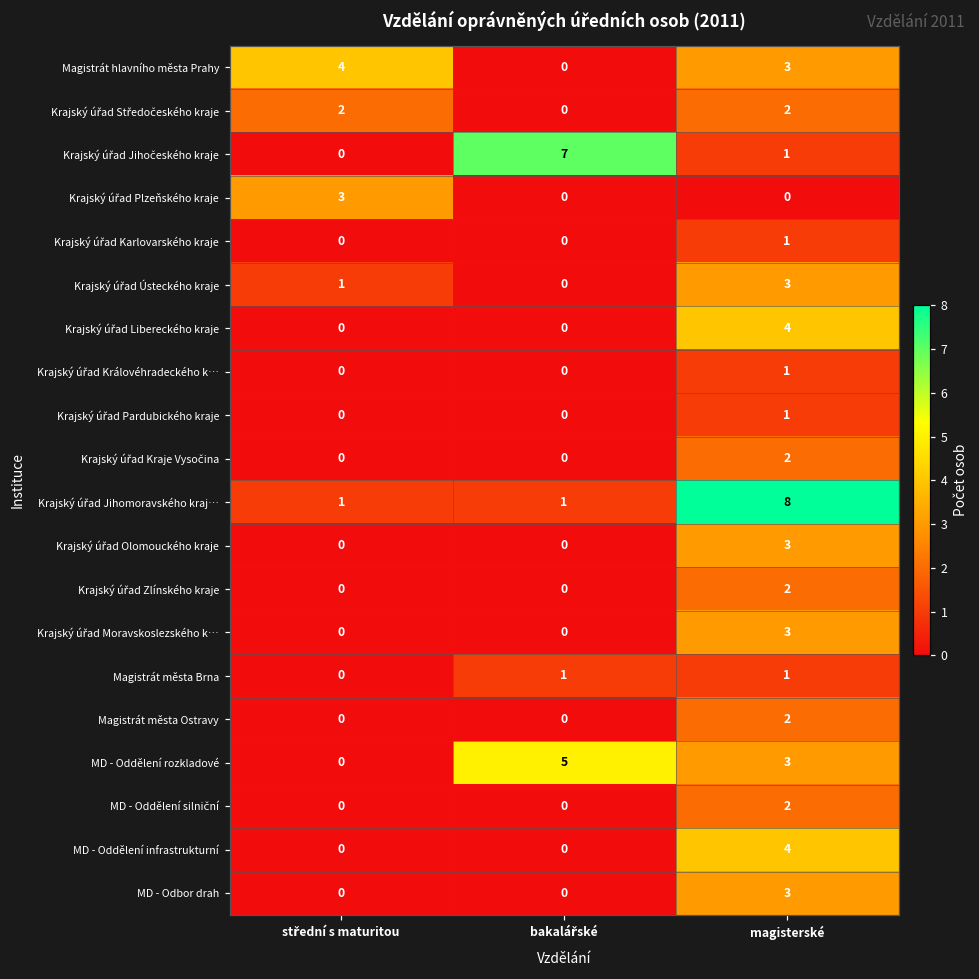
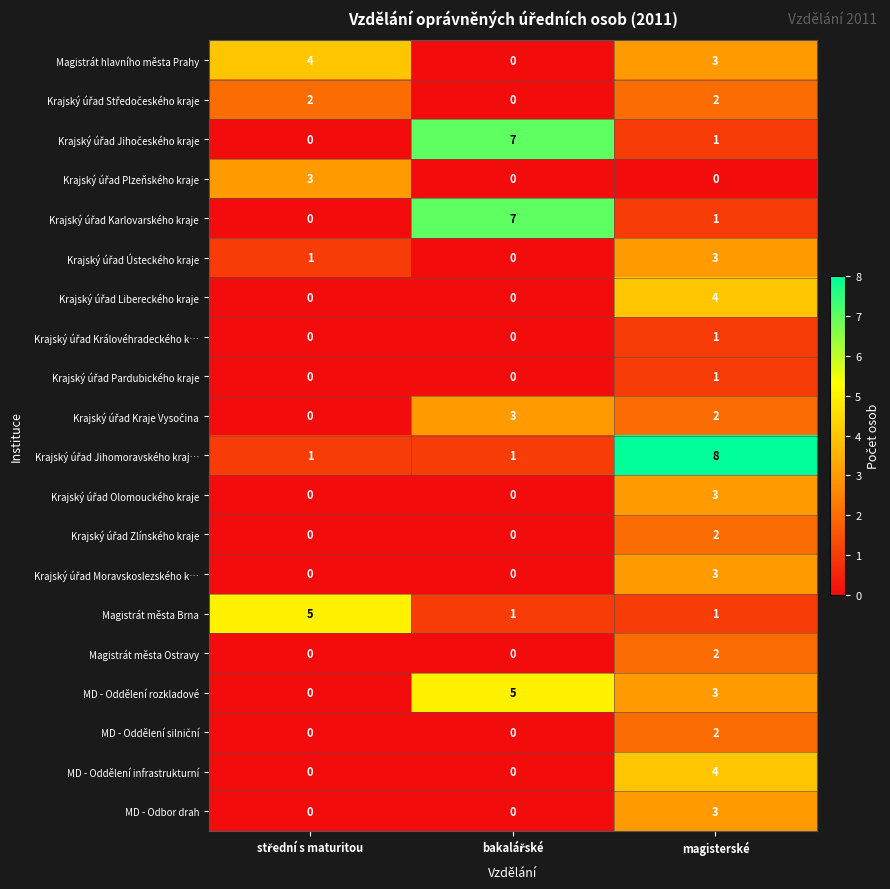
Krajský úřad Karlovarského kraje, bakalářské: 0 -> 7
Krajský úřad Kraje Vysočina, bakalářské: 0 -> 3
Magistrát města Brna, střední s maturitou: 0 -> 5
